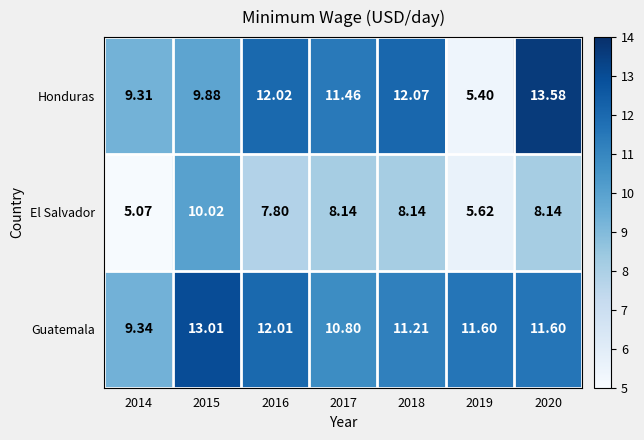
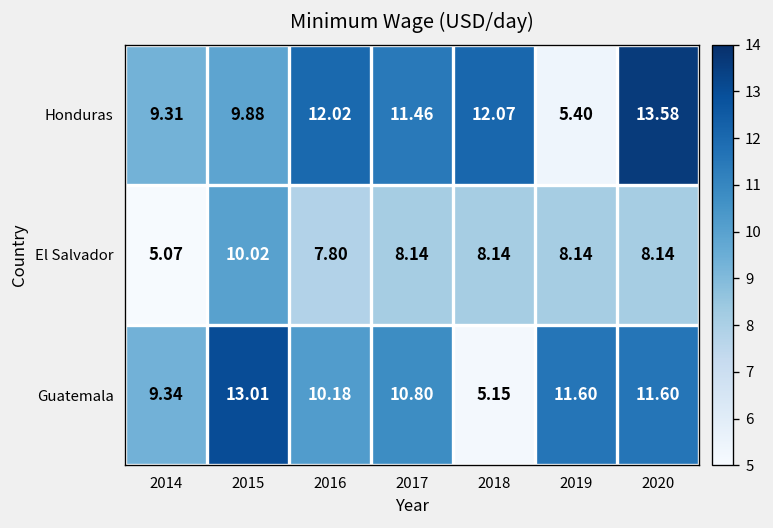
El Salvador, 2019: 5.62 -> 8.14
Guatemala, 2016: 12.01 -> 10.18
Guatemala, 2018: 11.21 -> 5.15
